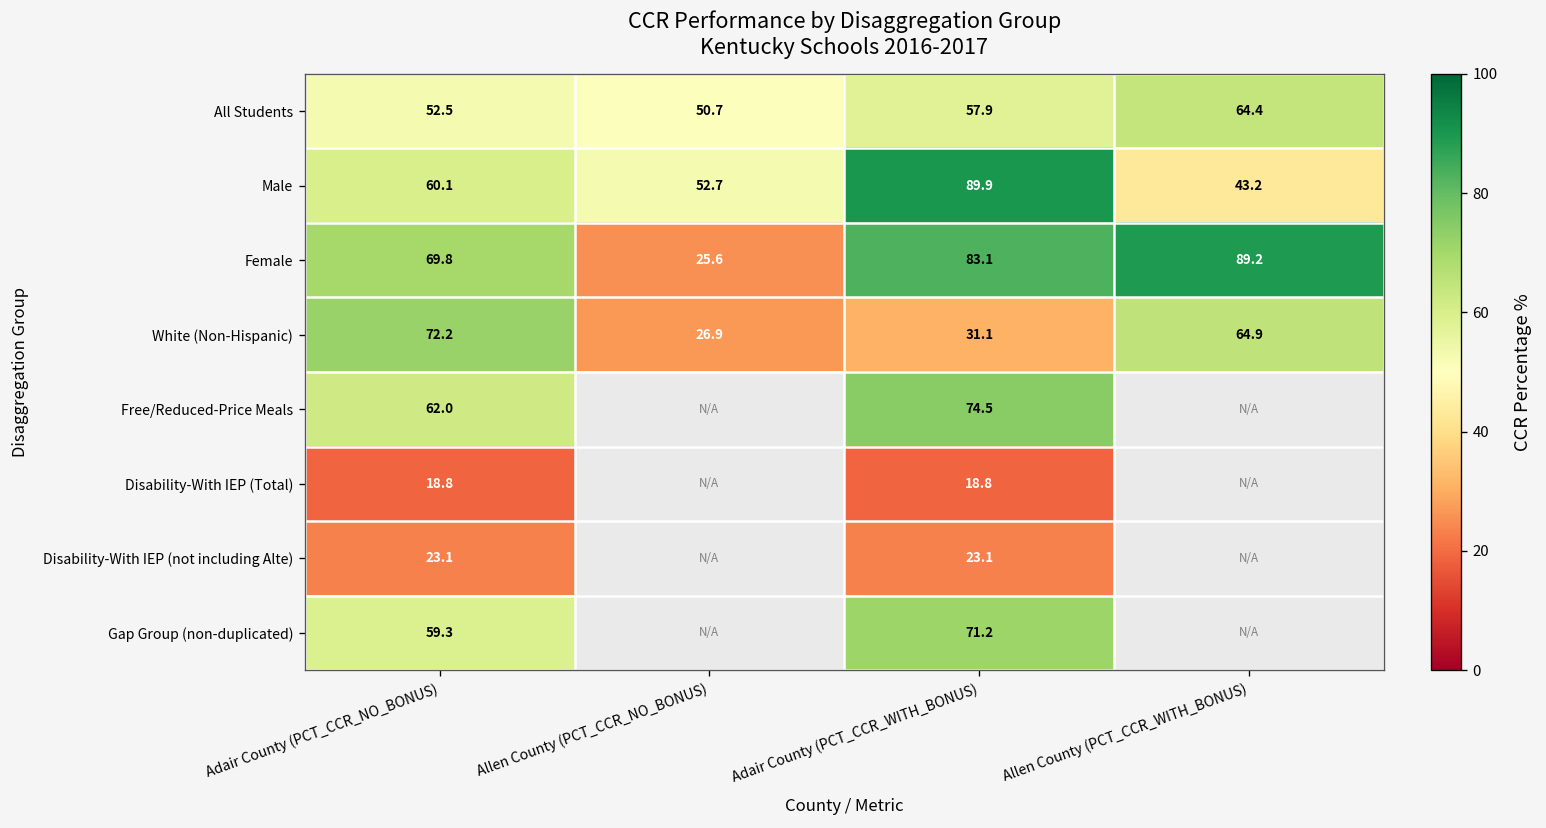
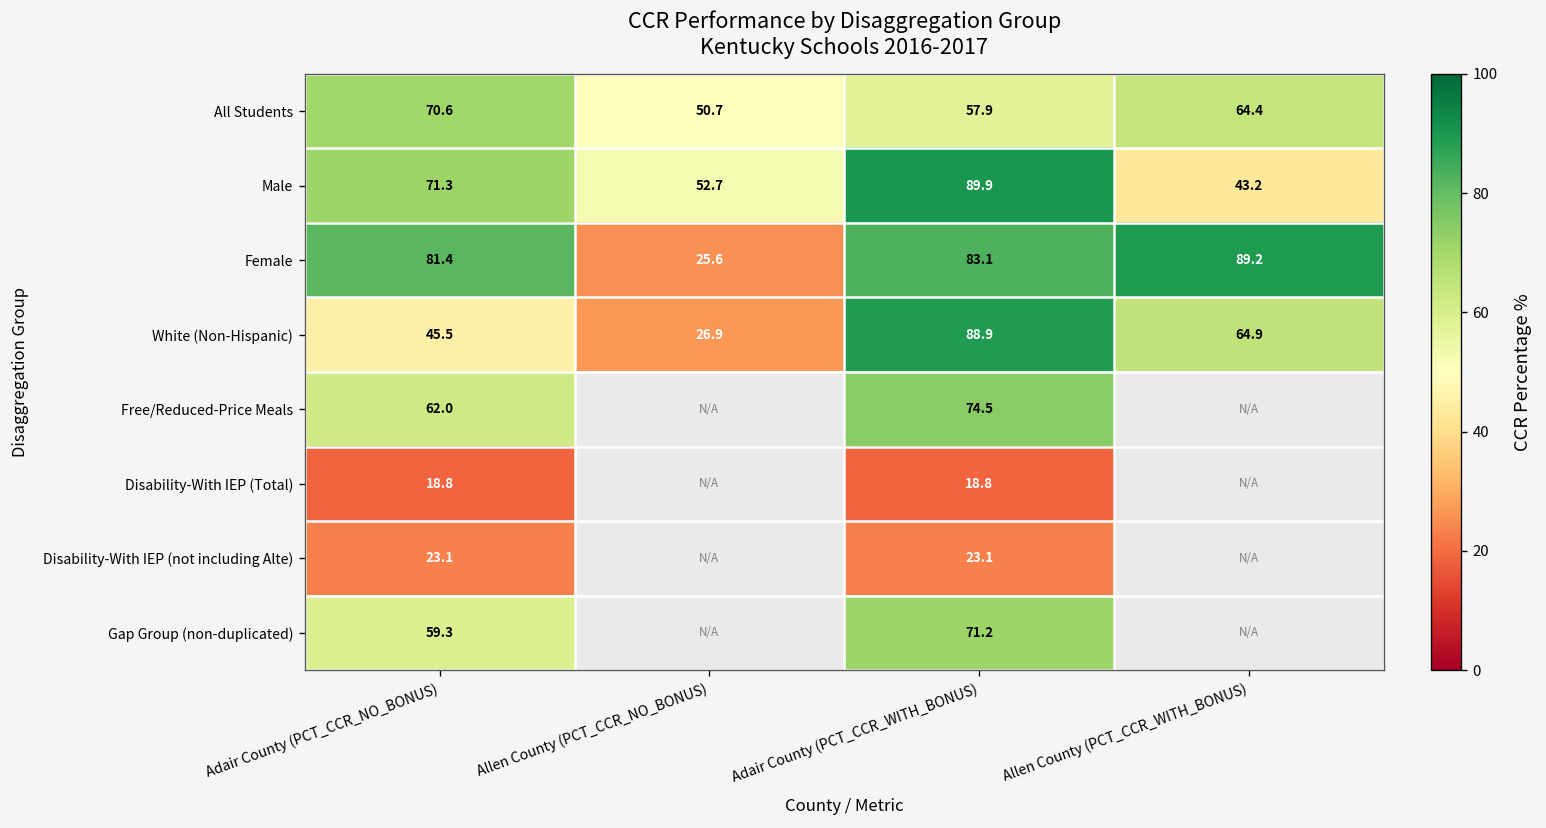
All Students, Adair County (PCT_CCR_NO_BONUS): 52.5 -> 70.6
Male, Adair County (PCT_CCR_NO_BONUS): 60.1 -> 71.3
Female, Adair County (PCT_CCR_NO_BONUS): 69.8 -> 81.4
White (Non-Hispanic), Adair County (PCT_CCR_NO_BONUS): 72.2 -> 45.5
White (Non-Hispanic), Adair County (PCT_CCR_WITH_BONUS): 31.1 -> 88.9
